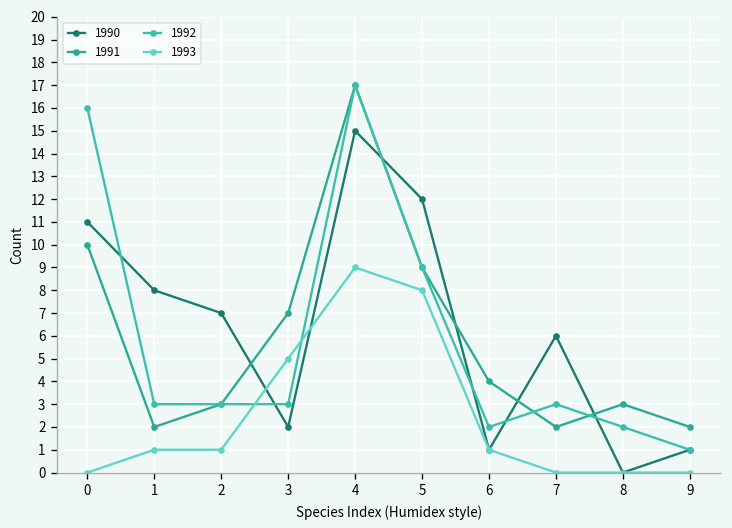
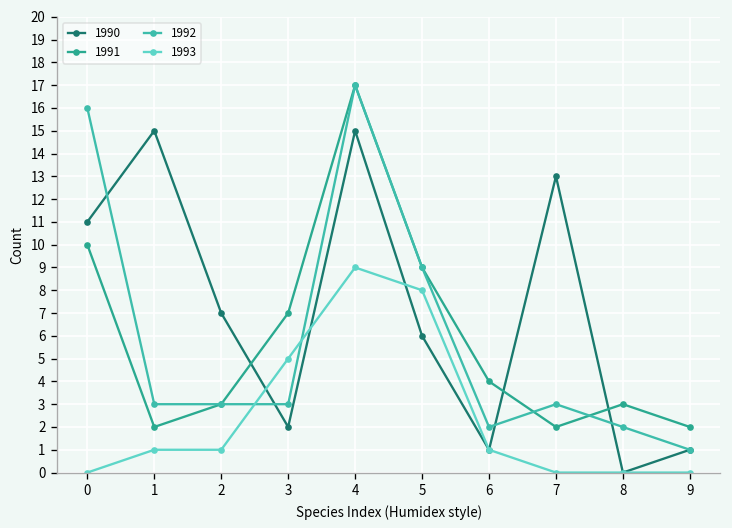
1990, 1: 8 -> 15
1990, 5: 12 -> 6
1990, 7: 6 -> 13
